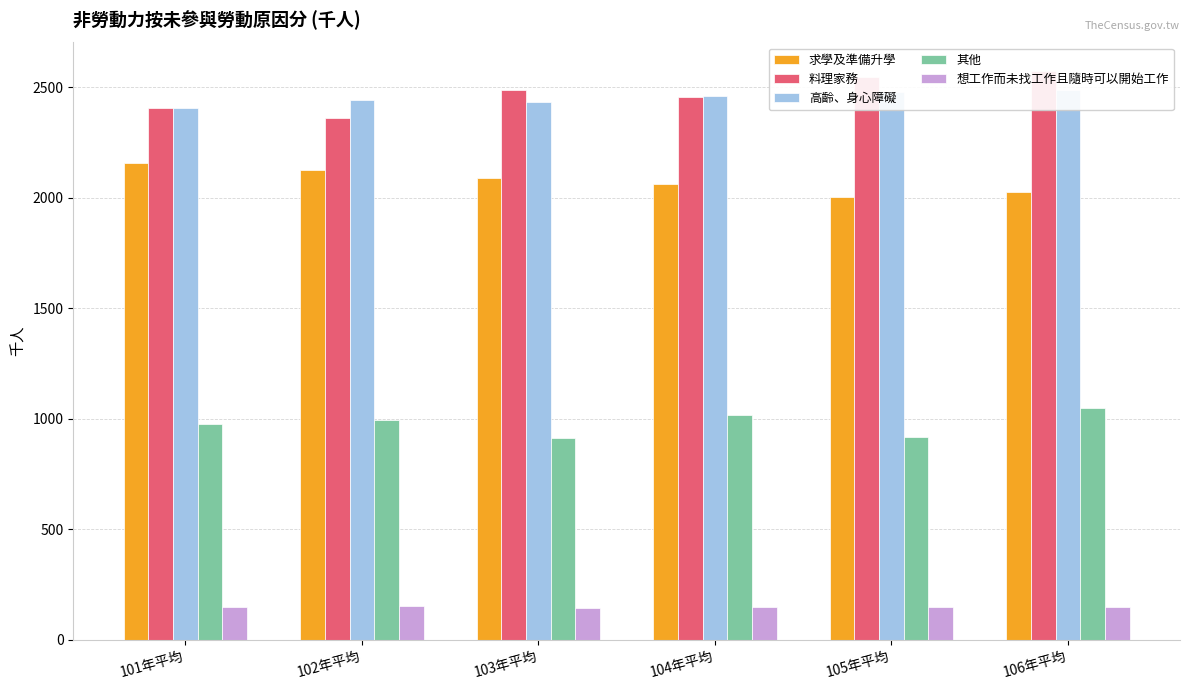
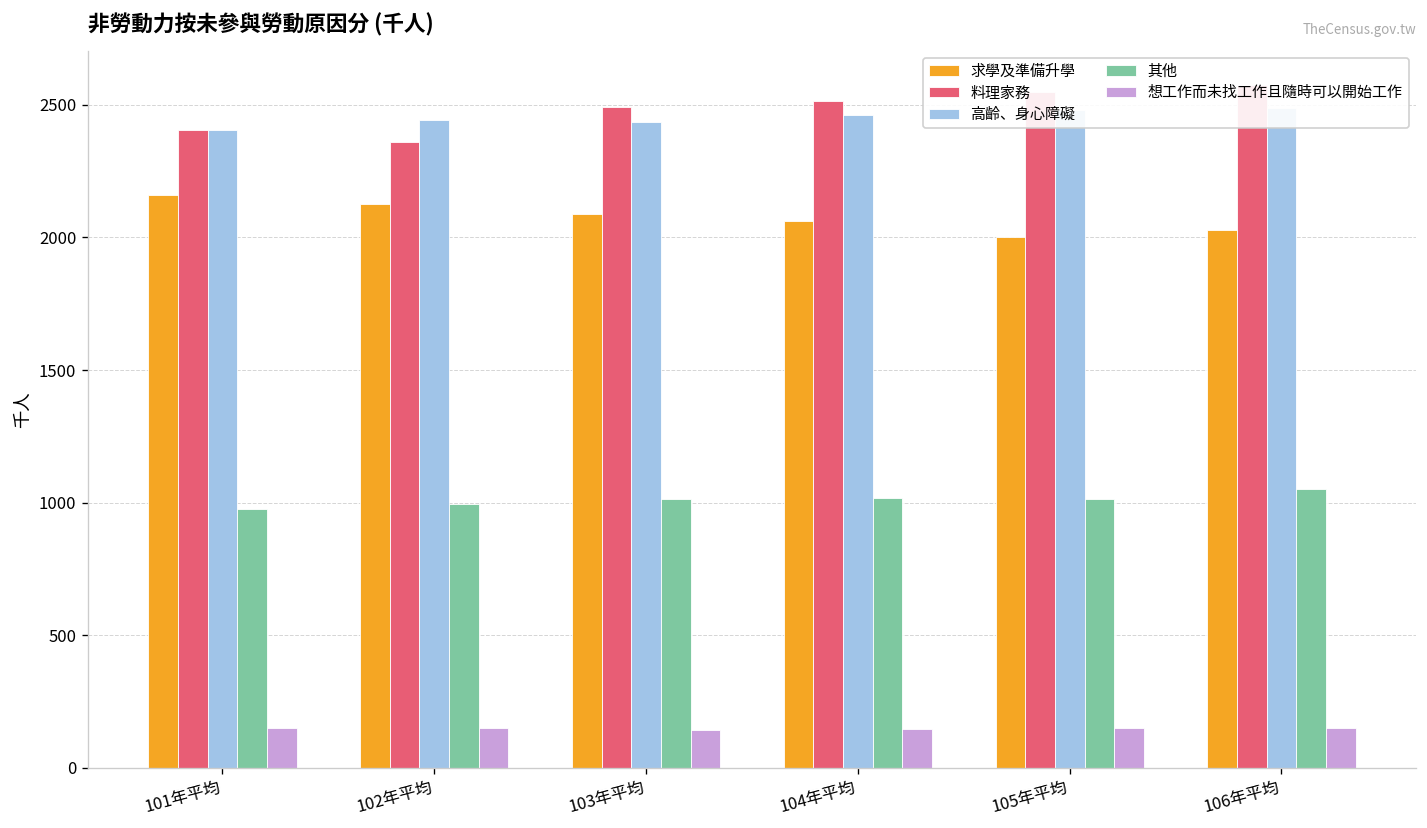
其他, 103年平均: 910 -> 1010
料理家務, 104年平均: 2460 -> 2520
其他, 105年平均: 920 -> 1020
